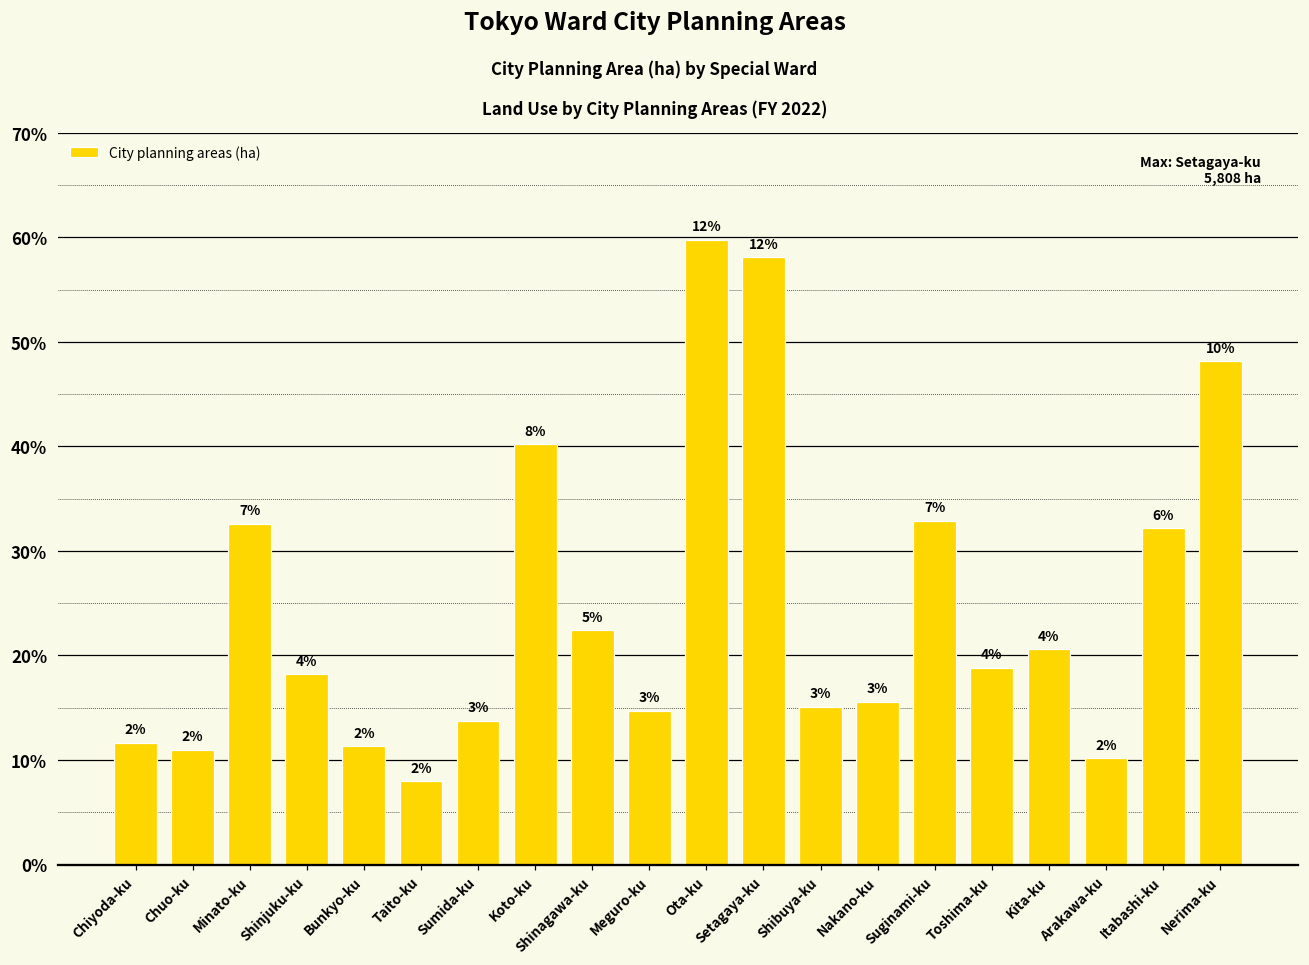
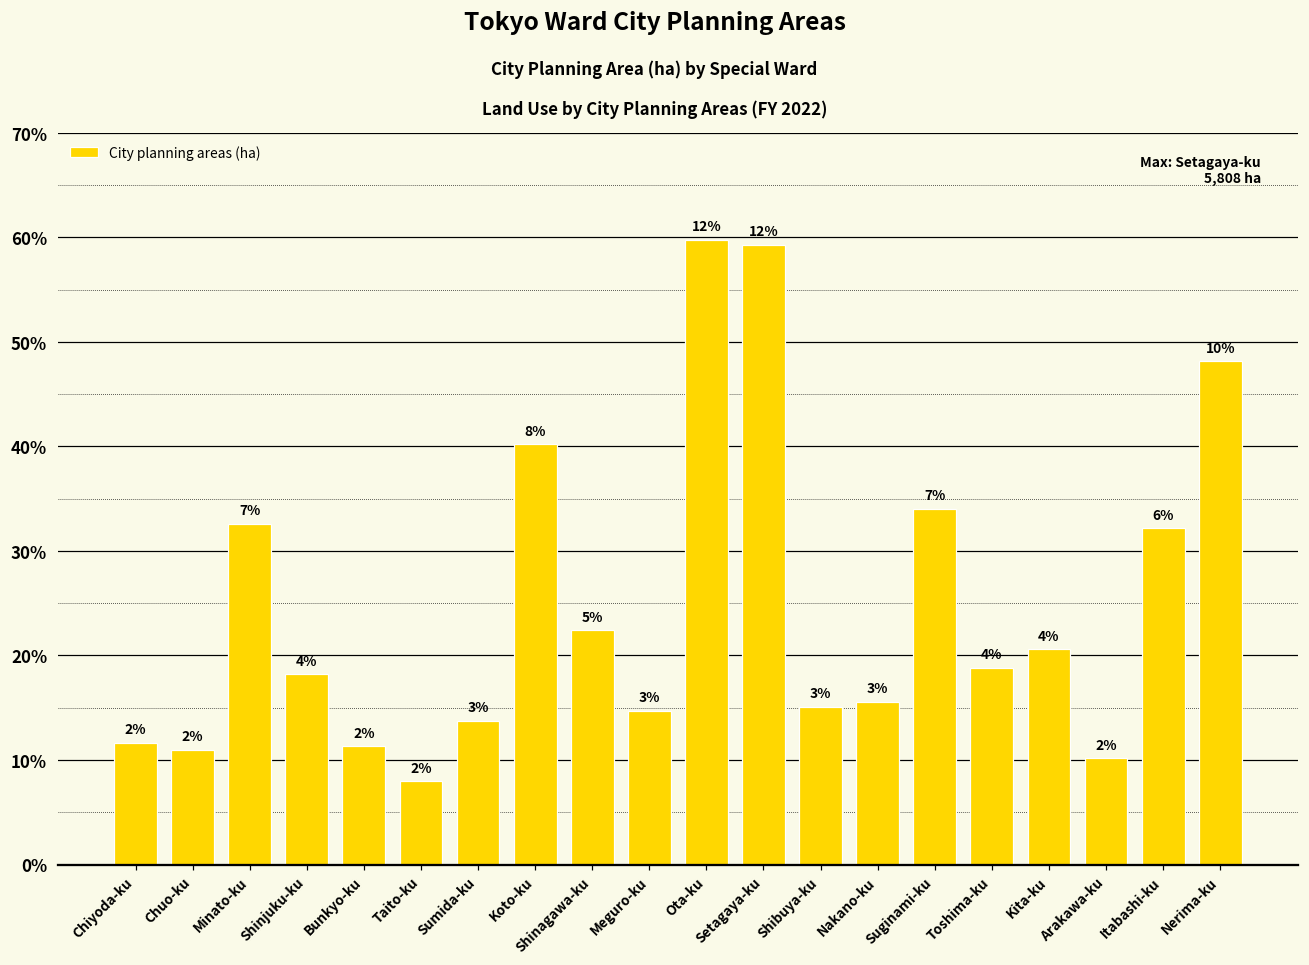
Setagaya-ku: 58% -> 59%
Suginami-ku: 33% -> 34%
